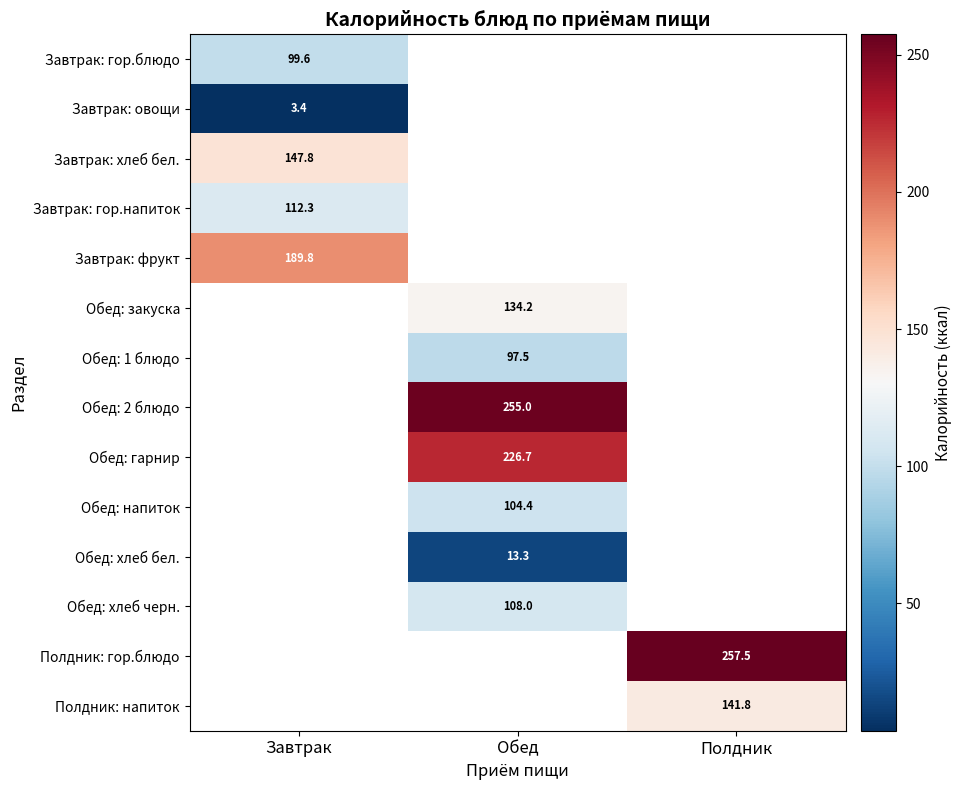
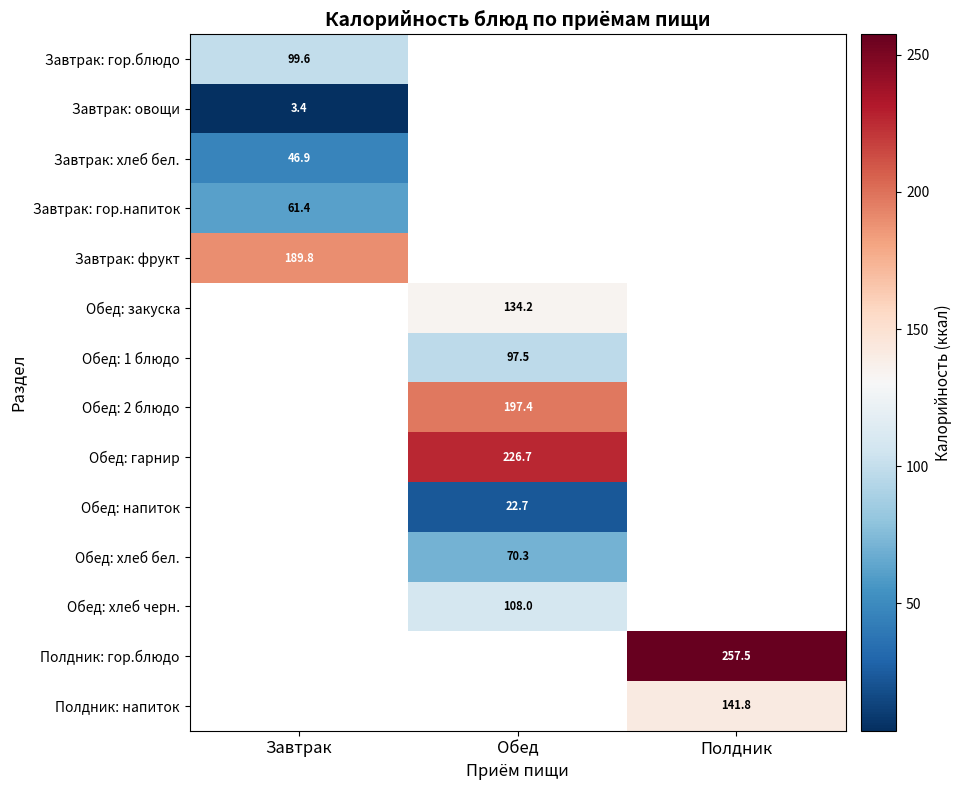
Завтрак: хлеб бел., Завтрак: 147.8 -> 46.9
Завтрак: гор.напиток, Завтрак: 112.3 -> 61.4
Обед: 2 блюдо, Обед: 255.0 -> 197.4
Обед: напиток, Обед: 104.4 -> 22.7
Обед: хлеб бел., Обед: 13.3 -> 70.3
